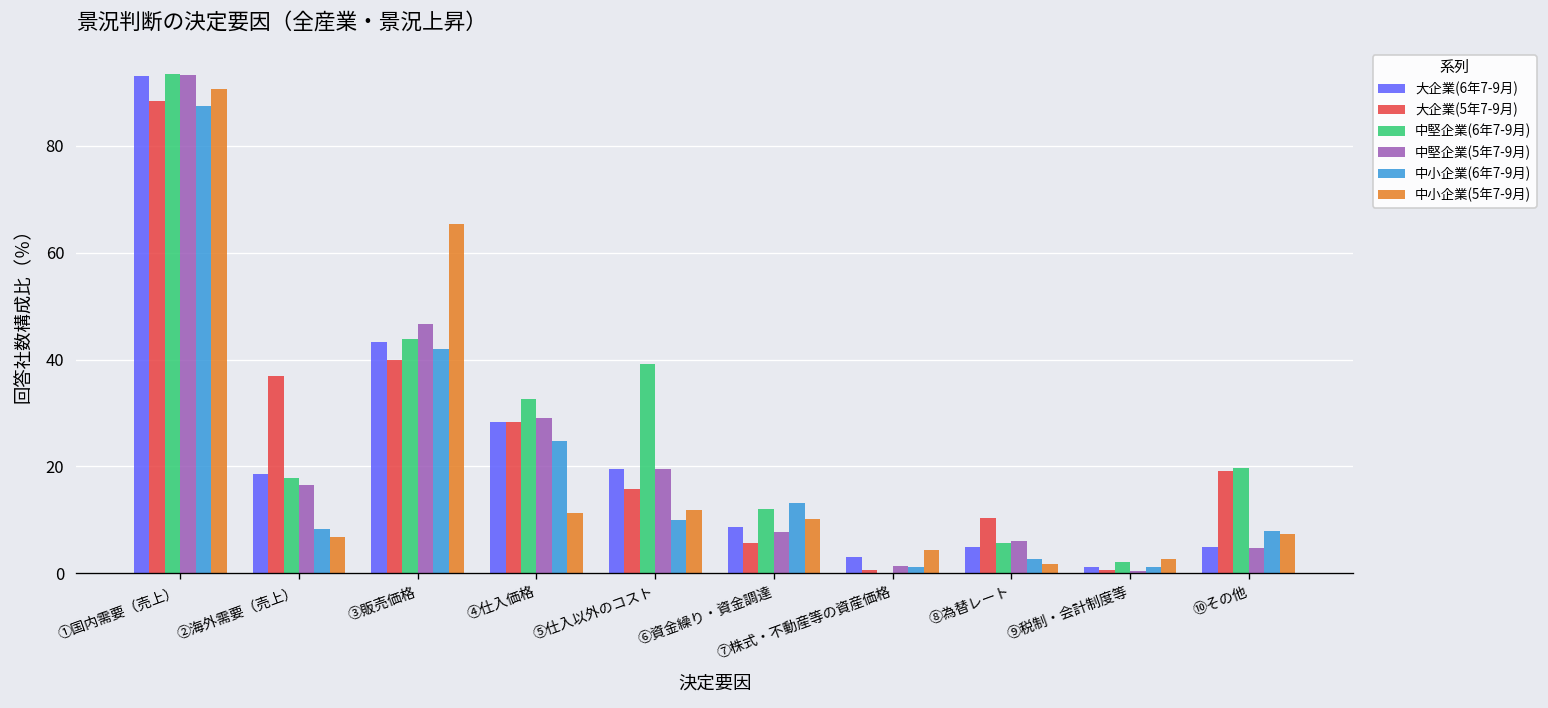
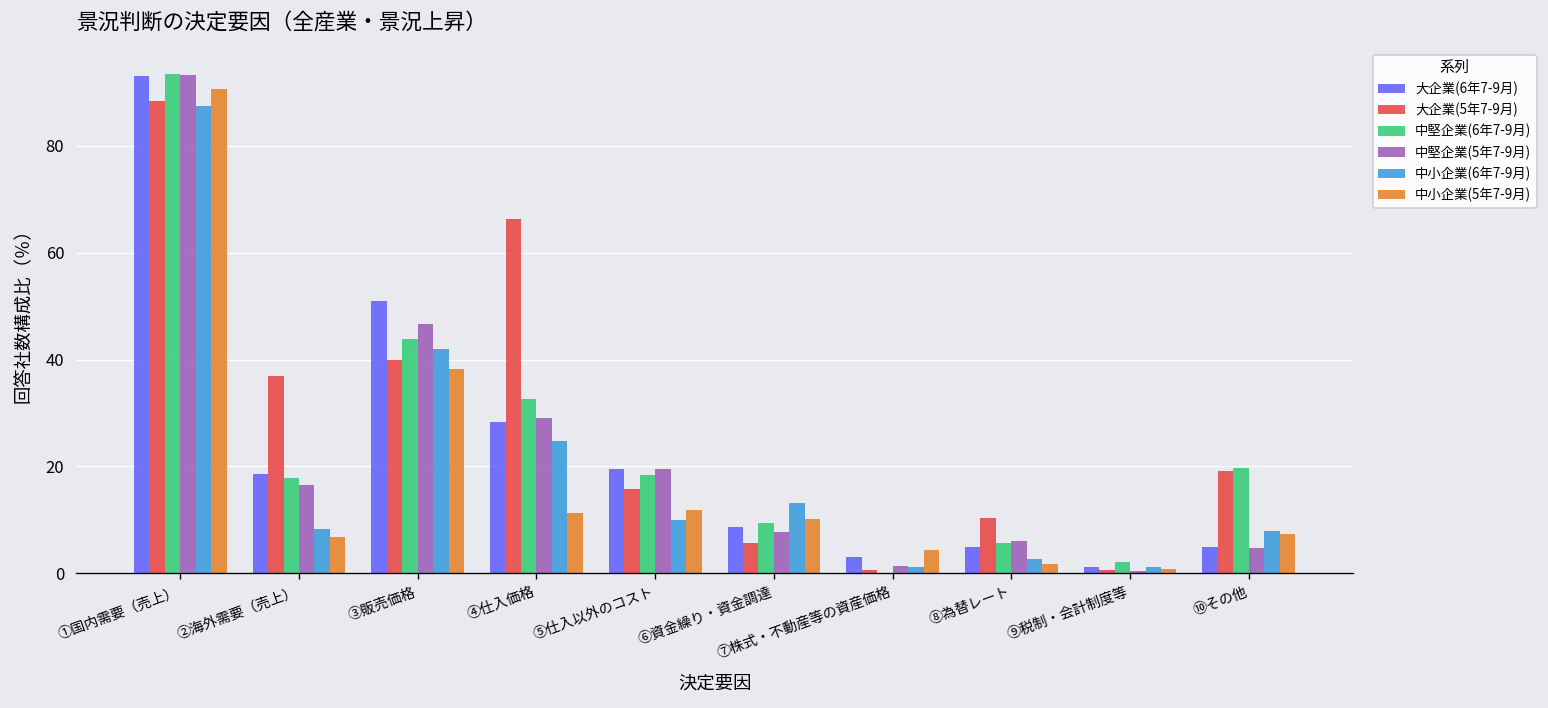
大企業(6年7-9月), ③販売価格: 43 -> 51
中小企業(5年7-9月), ③販売価格: 65 -> 38
大企業(5年7-9月), ④仕入価格: 28 -> 66
中堅企業(6年7-9月), ⑤仕入以外のコスト: 39 -> 18
中堅企業(6年7-9月), ⑥資金繰り・資金調達: 12 -> 9
中小企業(5年7-9月), ⑨税制・会計制度等: 3 -> 1
